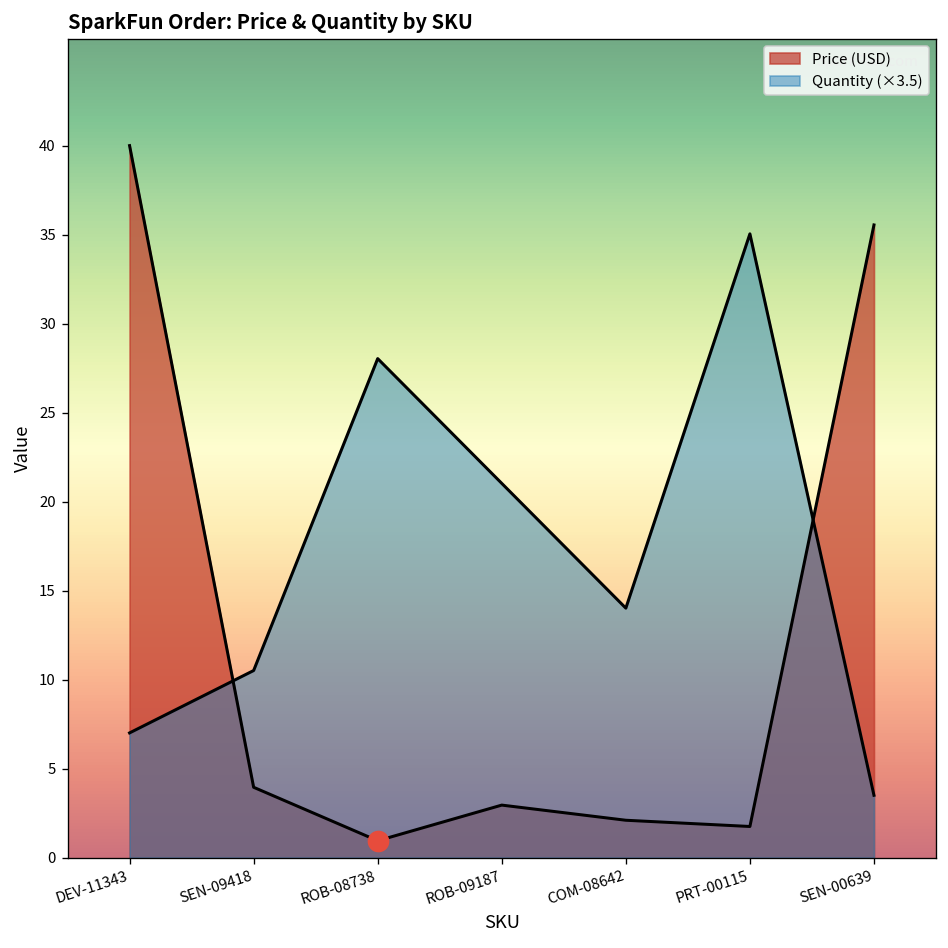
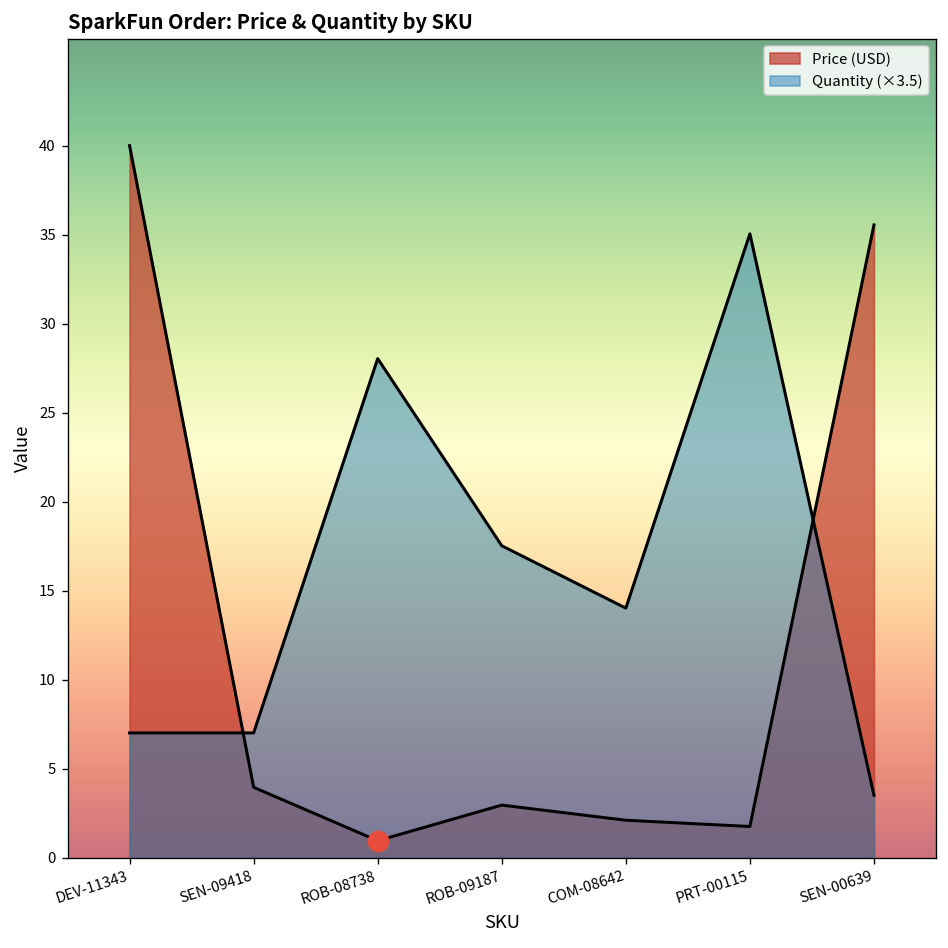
Quantity (×3.5), SEN-09418: 10.5 -> 7.0
Quantity (×3.5), ROB-09187: 21.0 -> 17.5
